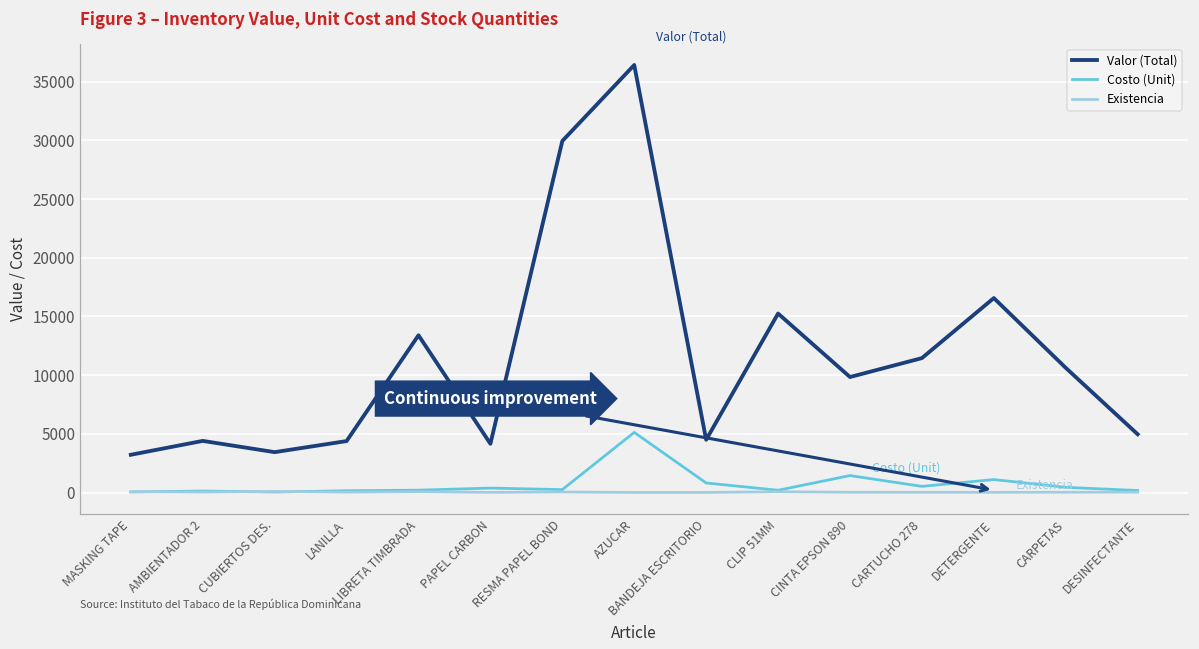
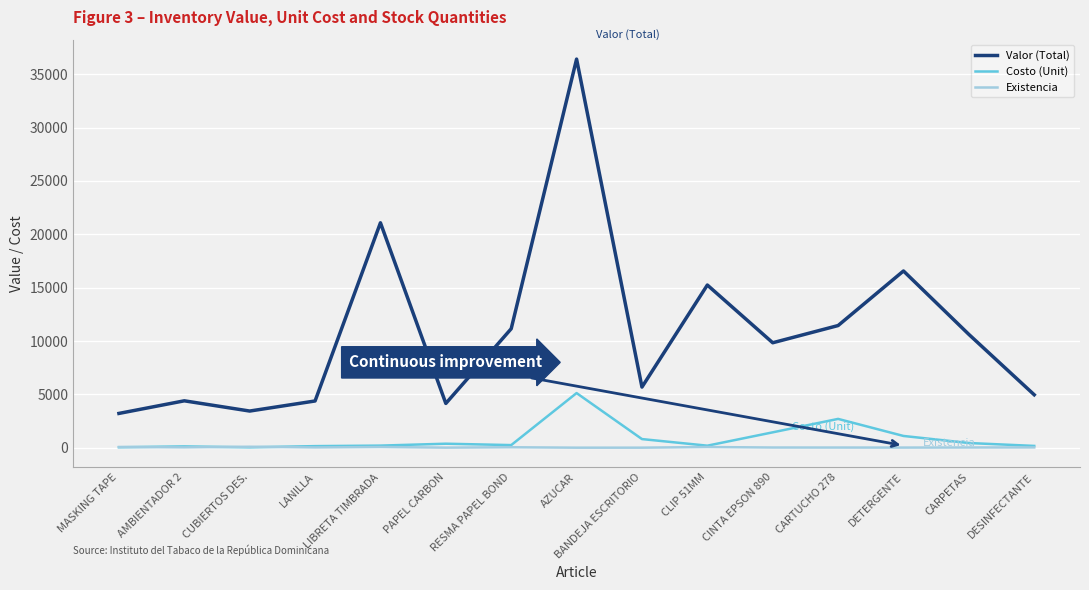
Valor (Total), LIBRETA TIMBRADA: 13400 -> 21100
Valor (Total), RESMA PAPEL BOND: 29900 -> 11200
Valor (Total), BANDEJA ESCRITORIO: 4500 -> 5700
Costo (Unit), CARTUCHO 278: 500 -> 2700
